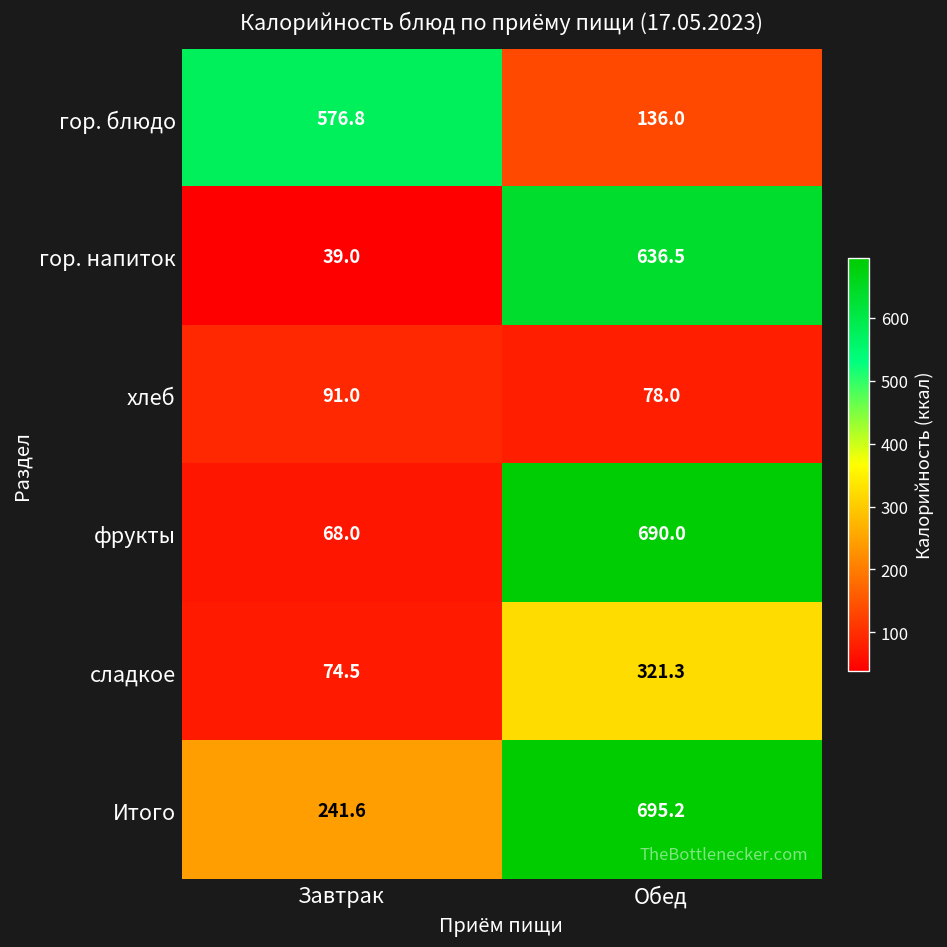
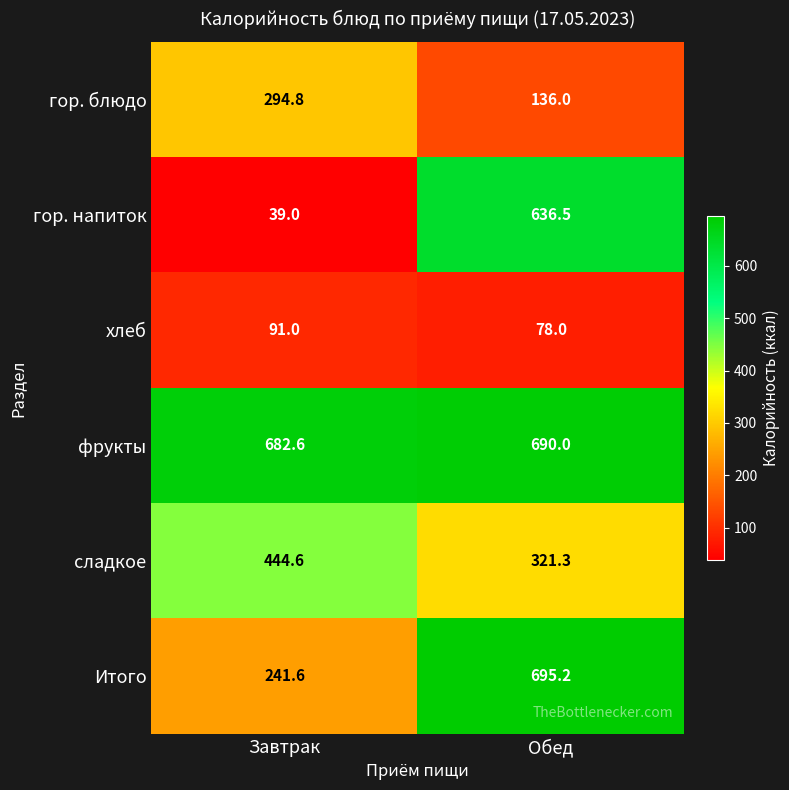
гор. блюдо, Завтрак: 576.8 -> 294.8
фрукты, Завтрак: 68.0 -> 682.6
сладкое, Завтрак: 74.5 -> 444.6
